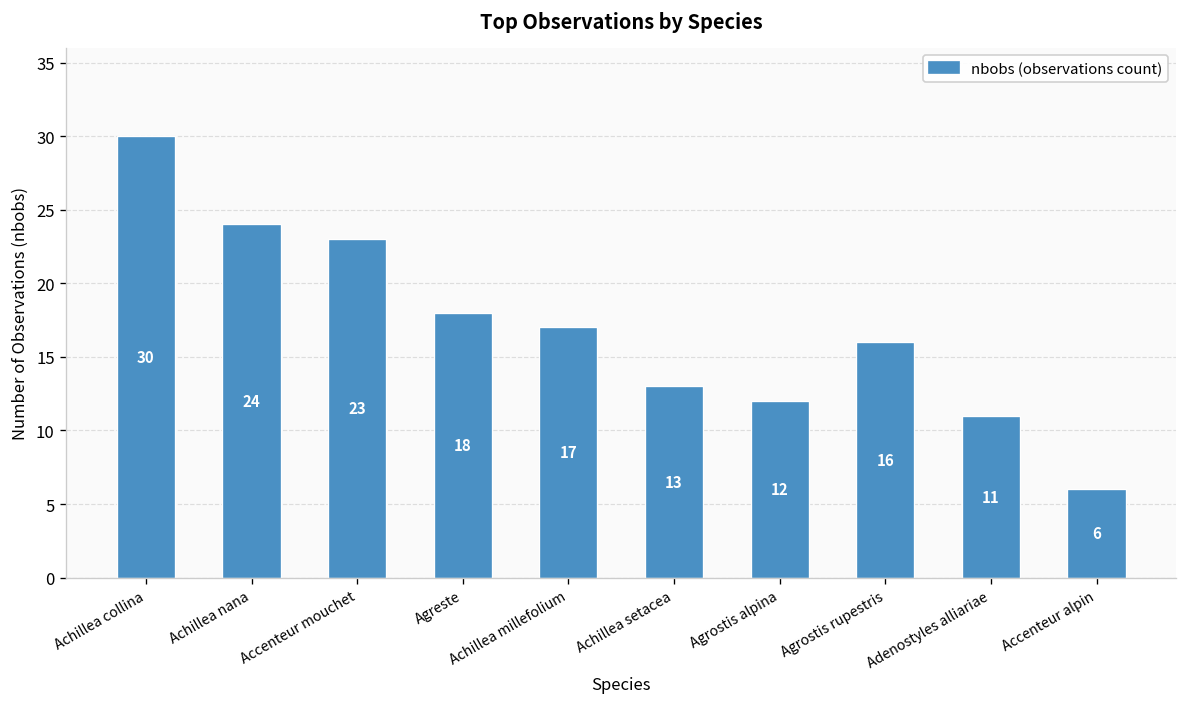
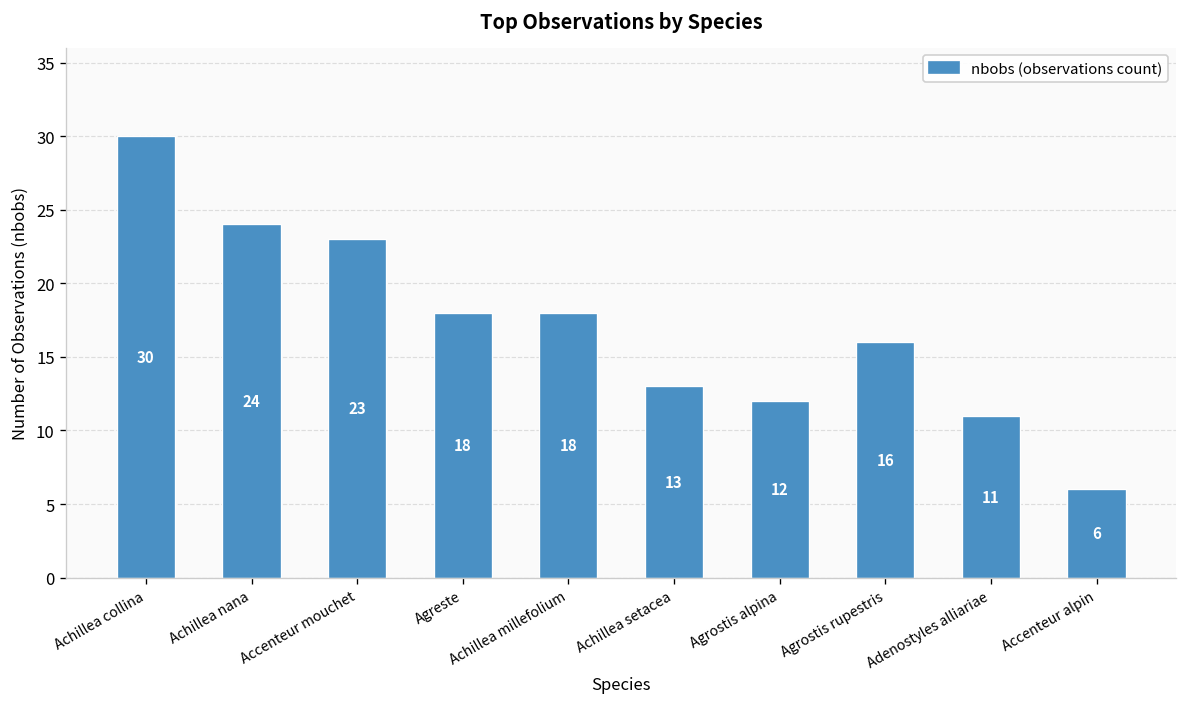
Achillea millefolium: 17 -> 18
